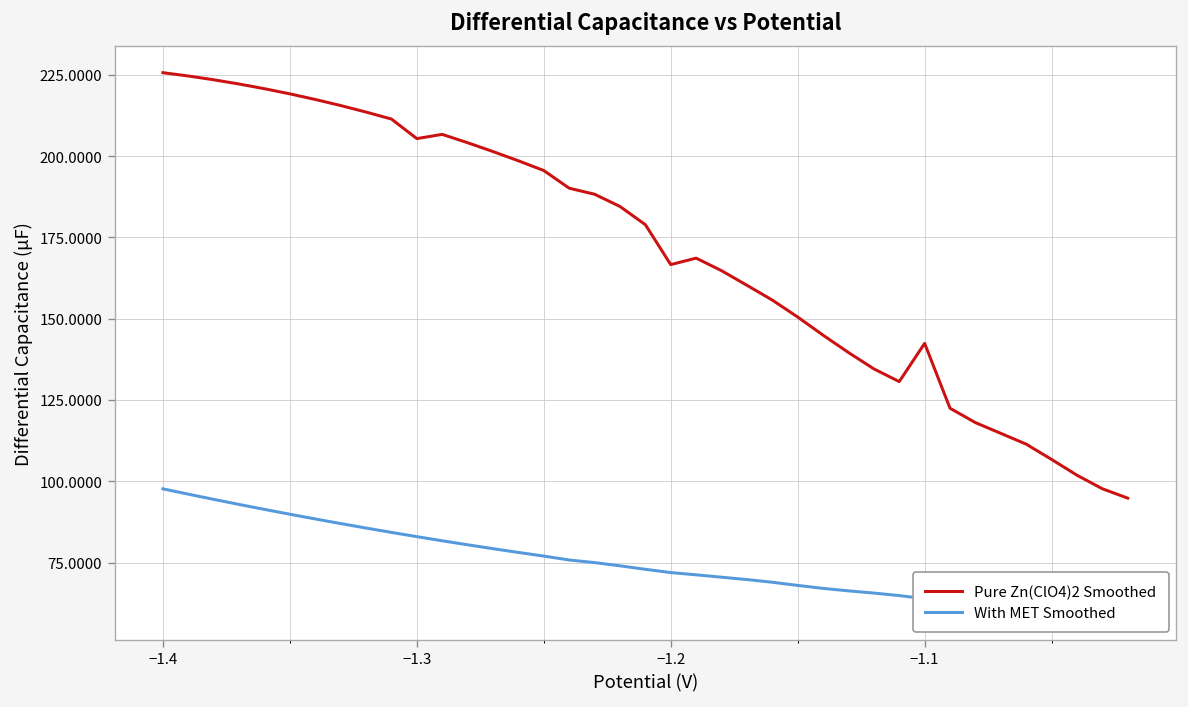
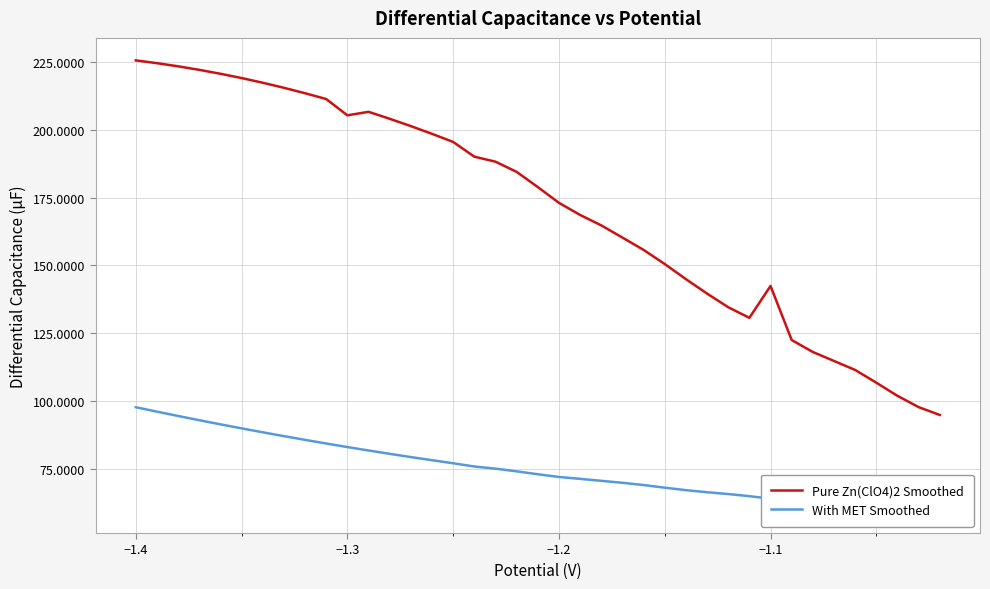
Pure Zn(ClO4)2 Smoothed, −1.2: 167 -> 173
